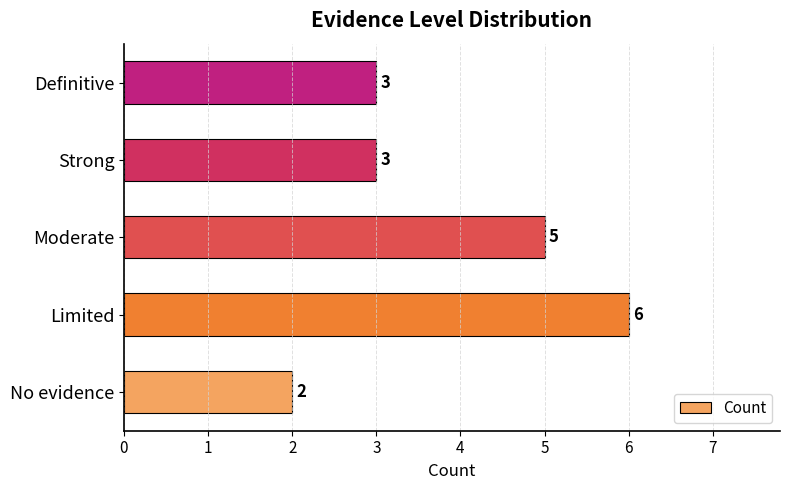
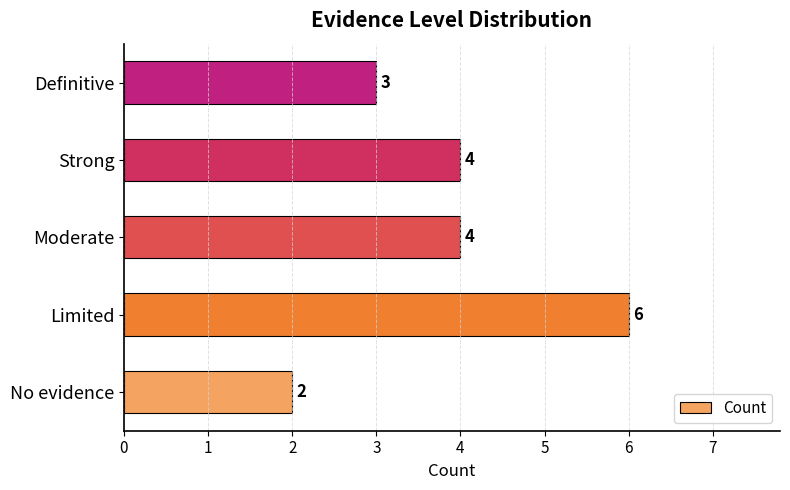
Strong: 3 -> 4
Moderate: 5 -> 4
